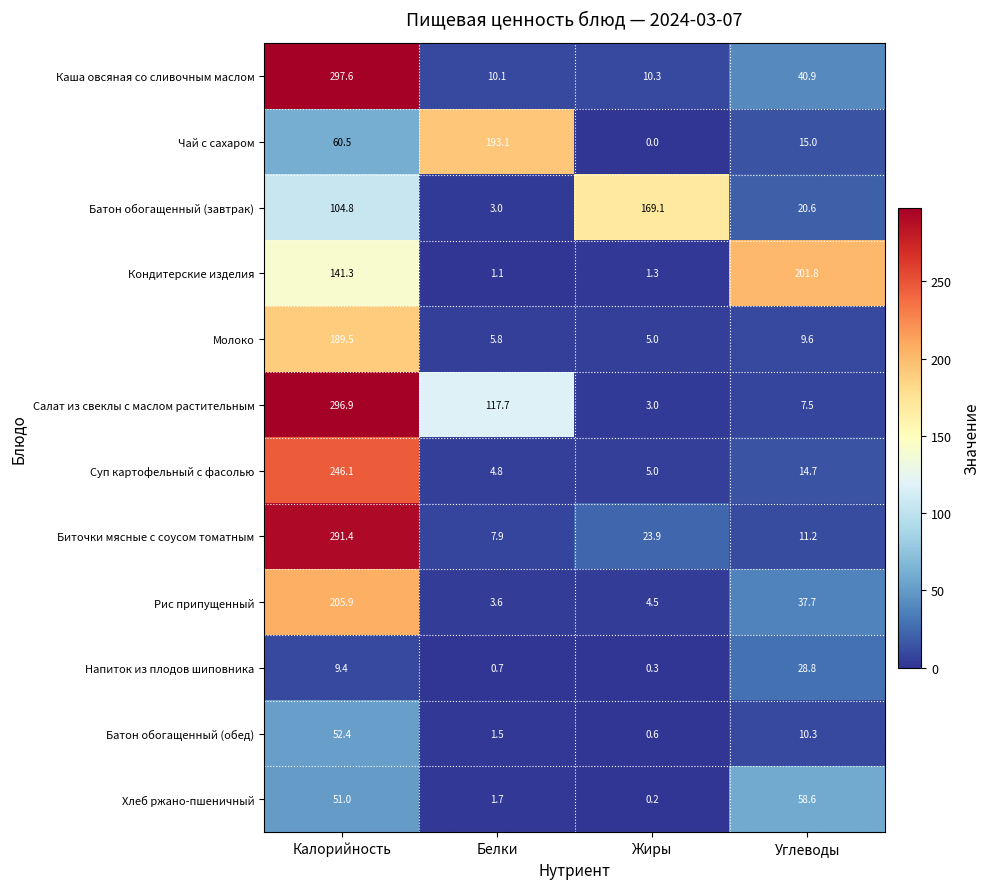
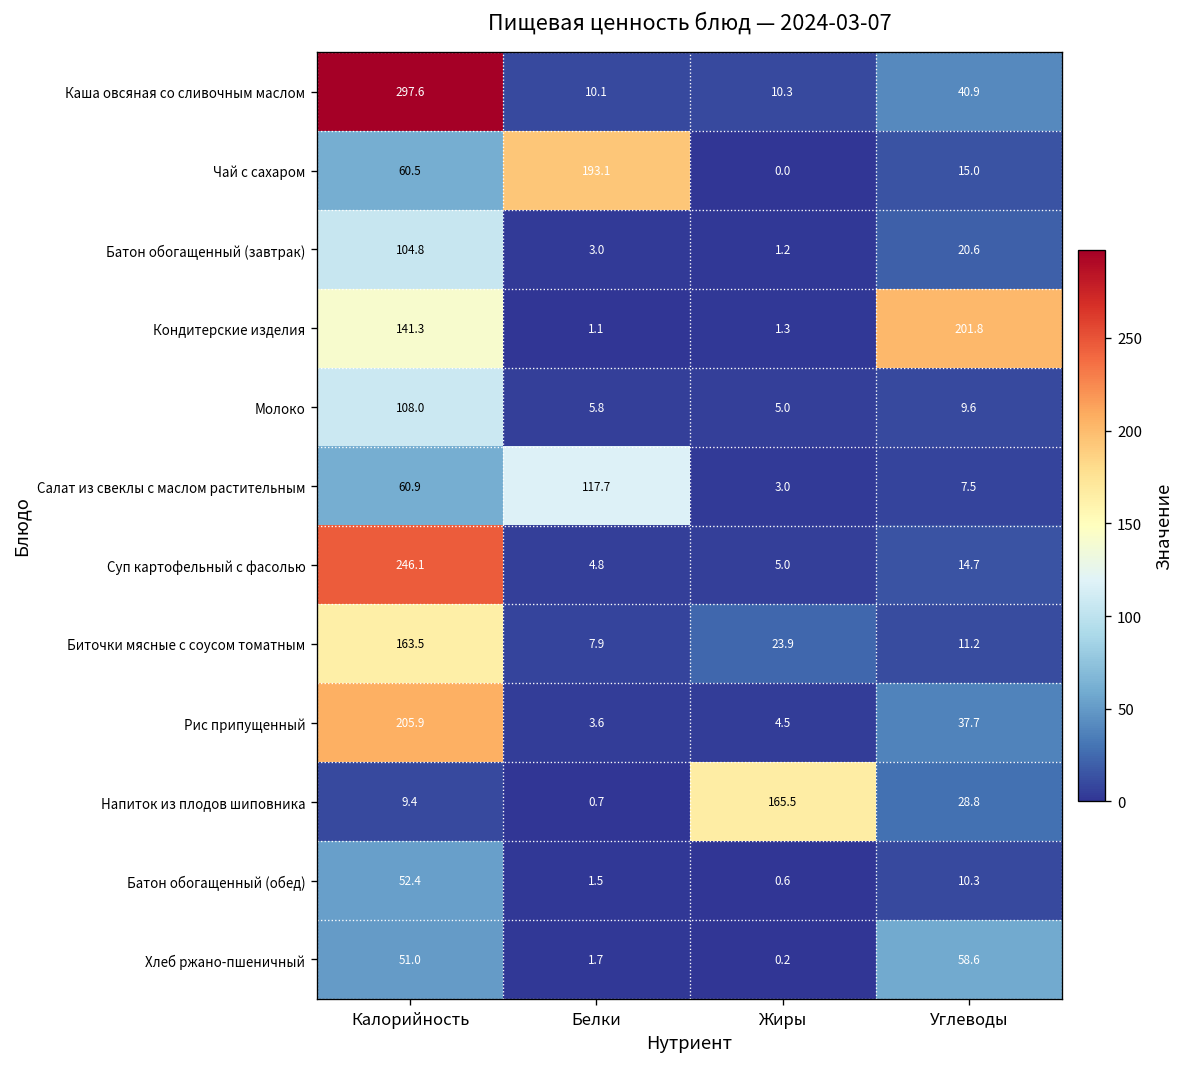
Батон обогащенный (завтрак), Жиры: 169.1 -> 1.2
Молоко, Калорийность: 189.5 -> 108.0
Салат из свеклы с маслом растительным, Калорийность: 296.9 -> 60.9
Биточки мясные с соусом томатным, Калорийность: 291.4 -> 163.5
Напиток из плодов шиповника, Жиры: 0.3 -> 165.5
